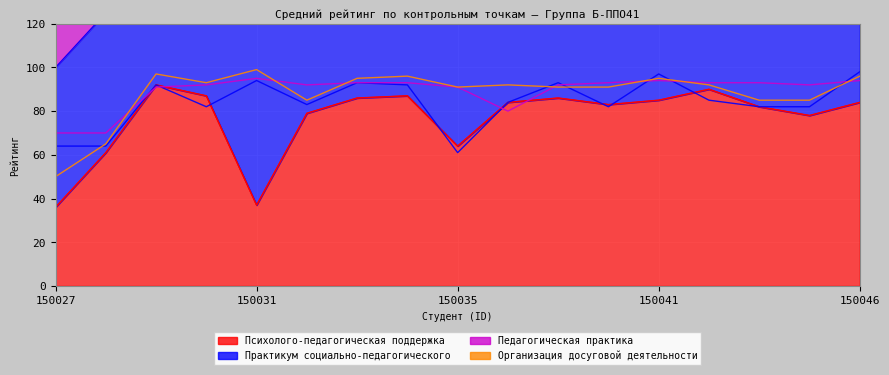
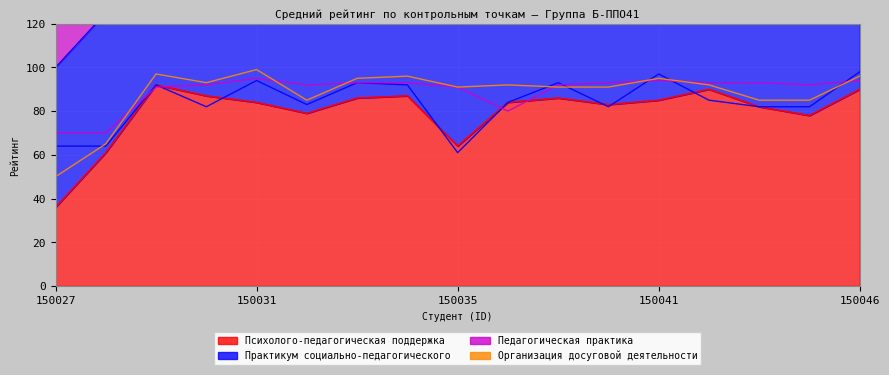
Психолого-педагогическая поддержка, 150031: 37 -> 84
Психолого-педагогическая поддержка, 150046: 84 -> 90
